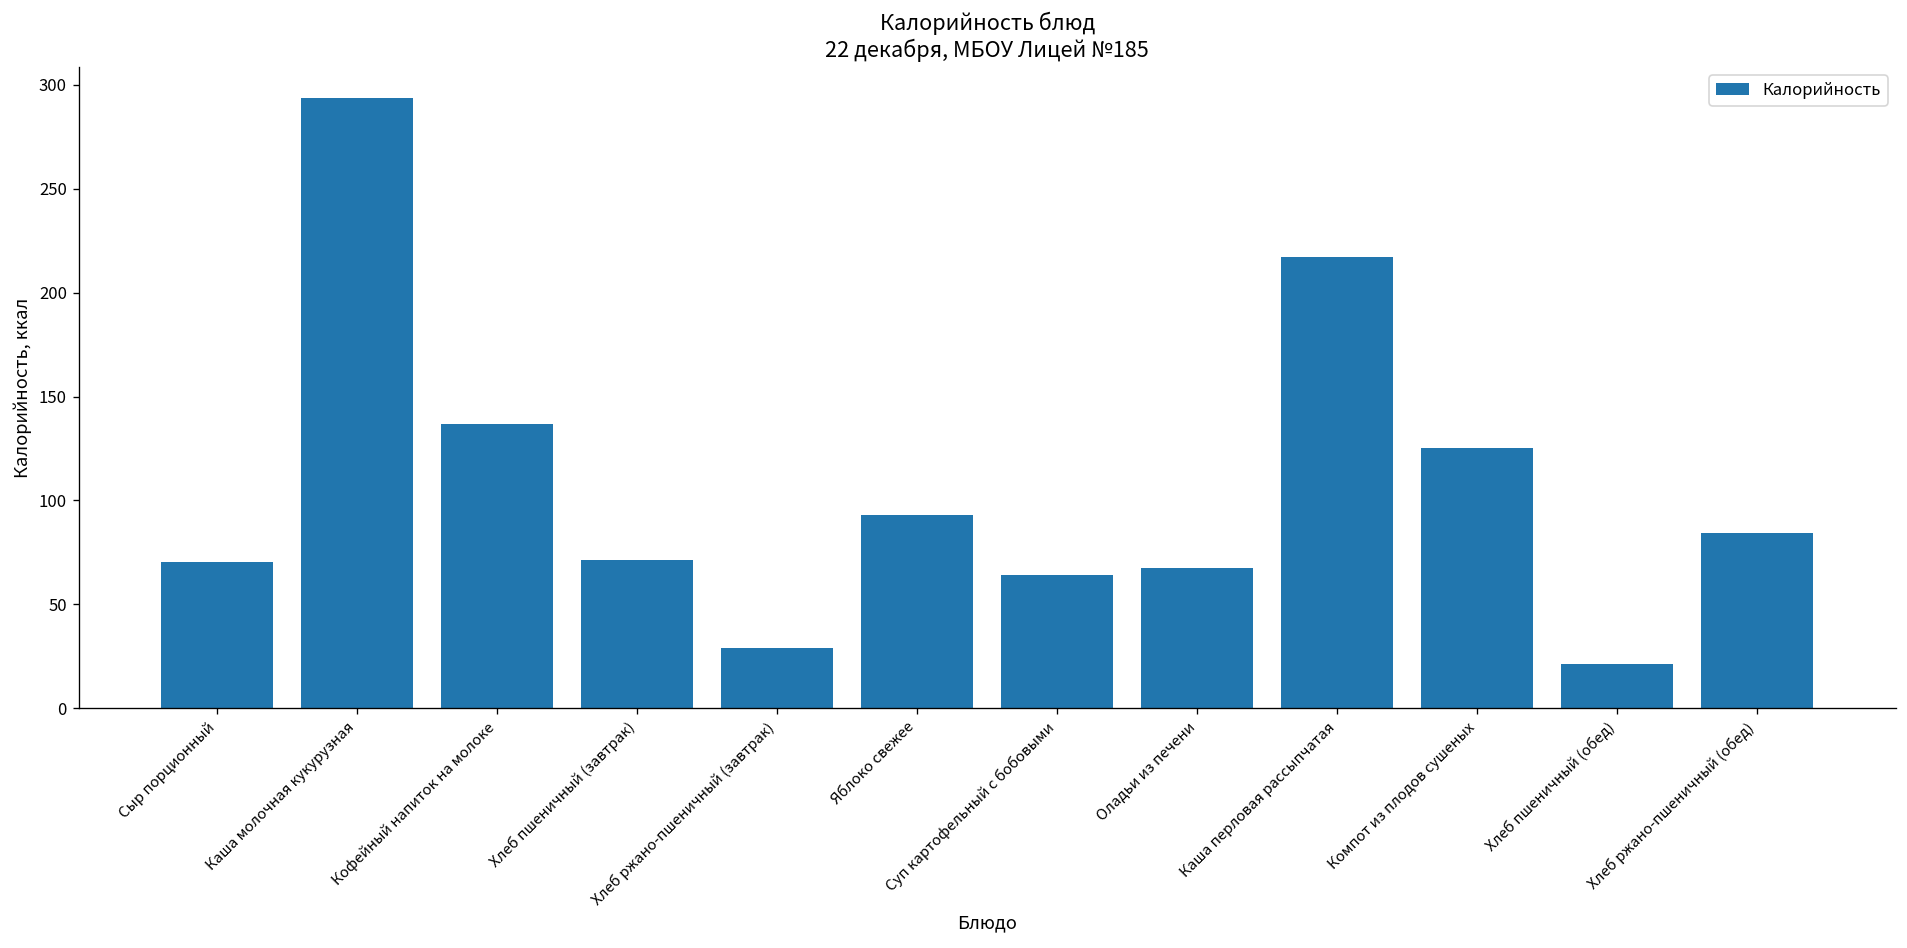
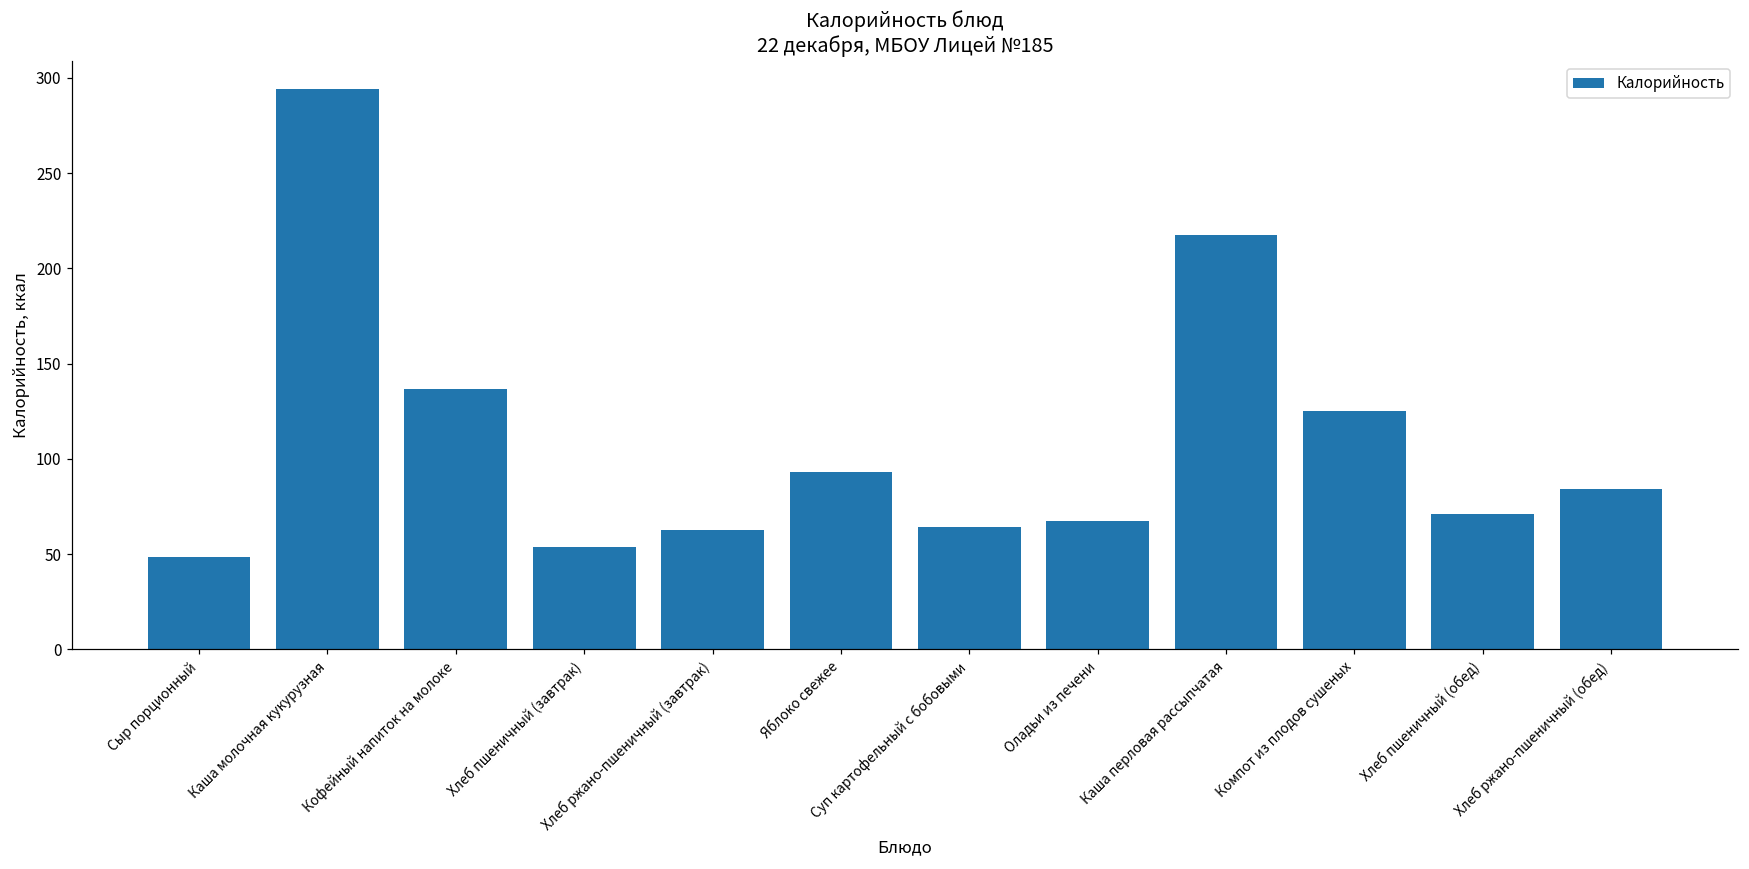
Сыр порционный: 71 -> 49
Хлеб пшеничный (завтрак): 71 -> 54
Хлеб ржано-пшеничный (завтрак): 29 -> 63
Хлеб пшеничный (обед): 21 -> 71
